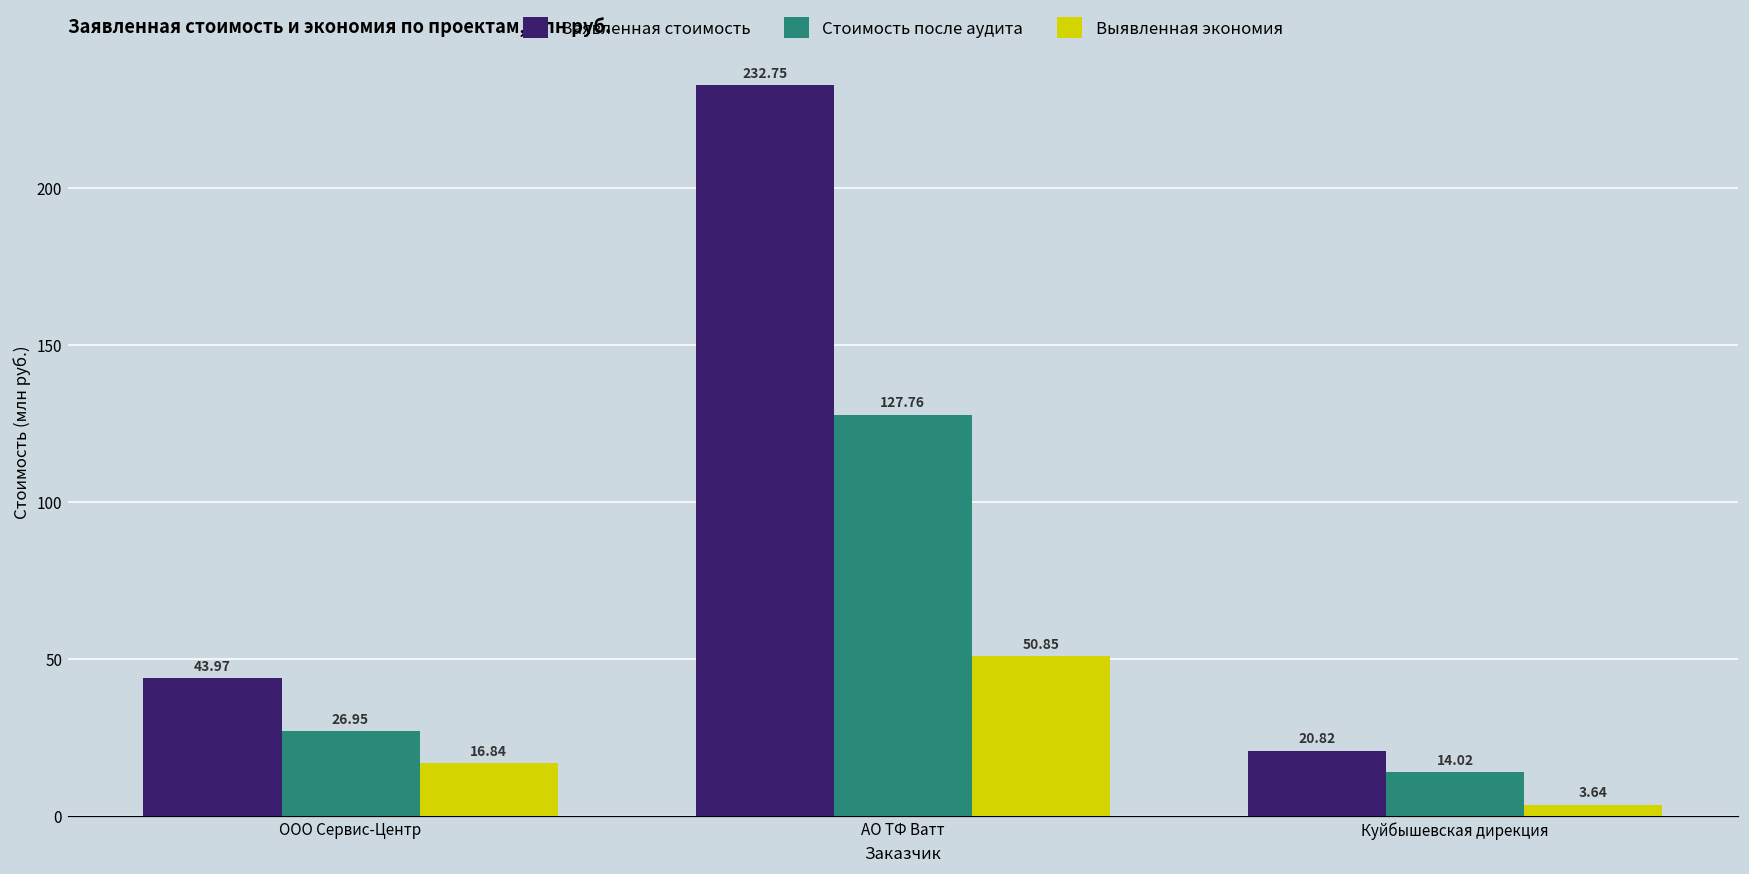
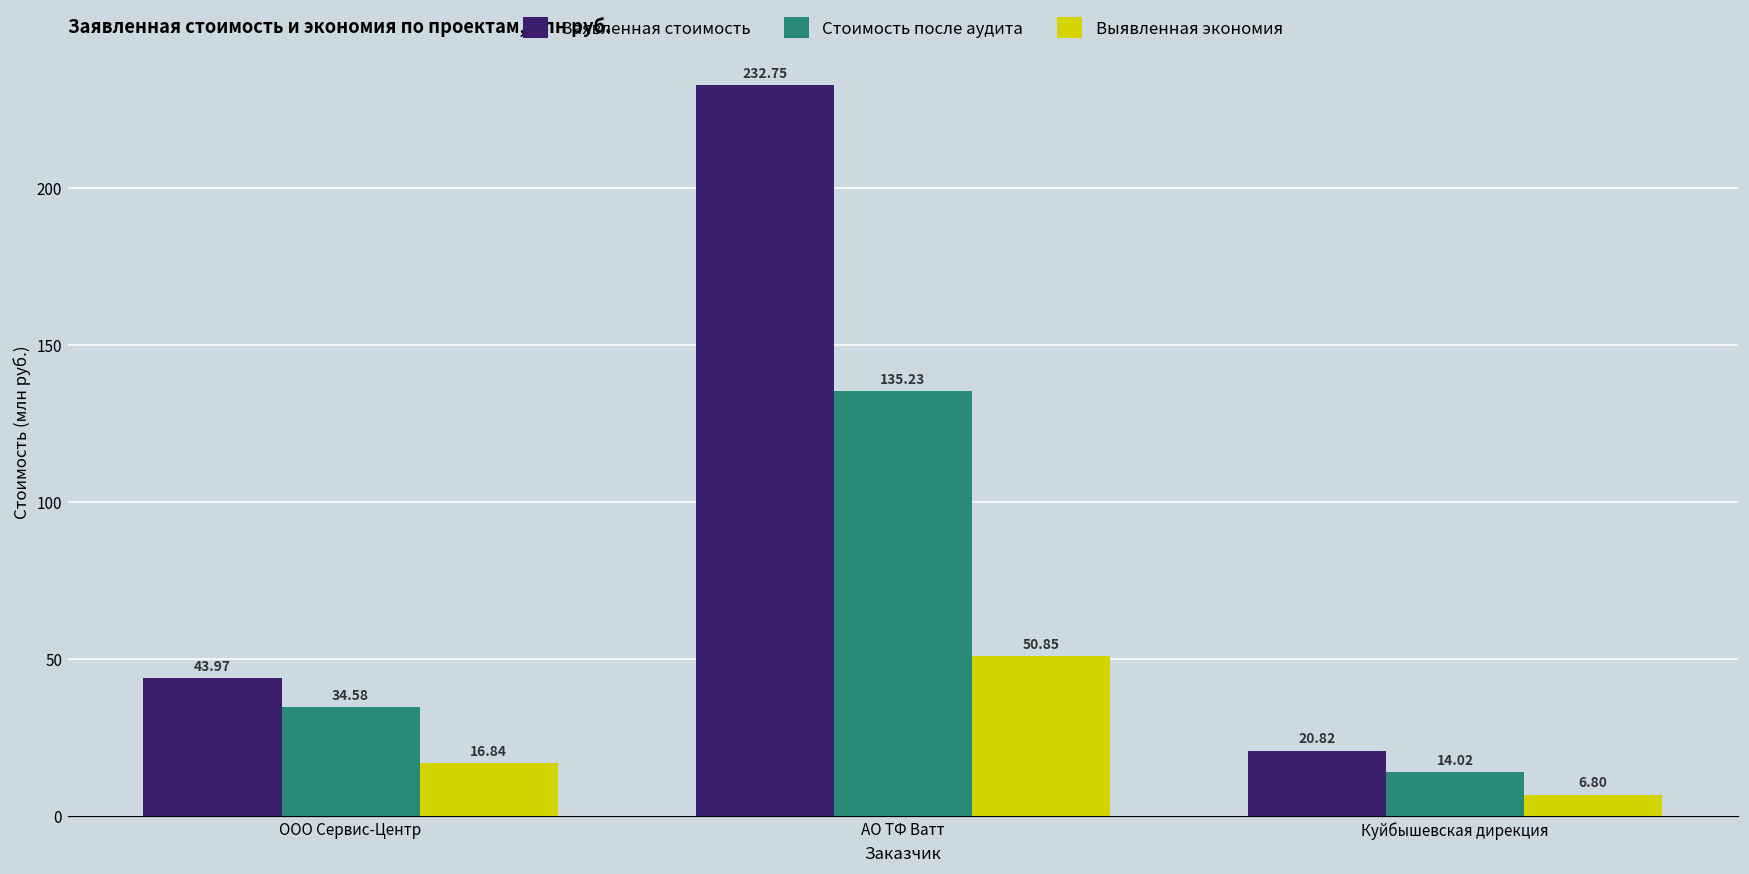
Стоимость после аудита, ООО Сервис-Центр: 26.95 -> 34.58
Стоимость после аудита, АО ТФ Ватт: 127.76 -> 135.23
Выявленная экономия, Куйбышевская дирекция: 3.64 -> 6.80
